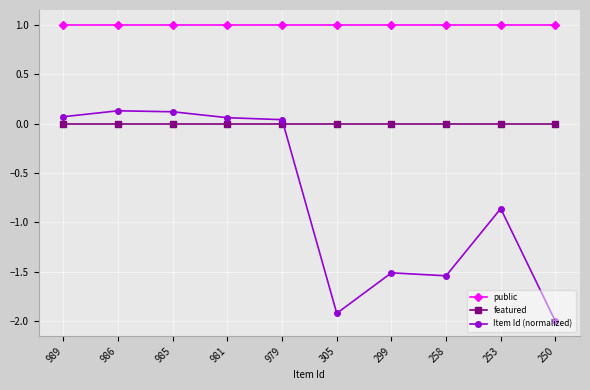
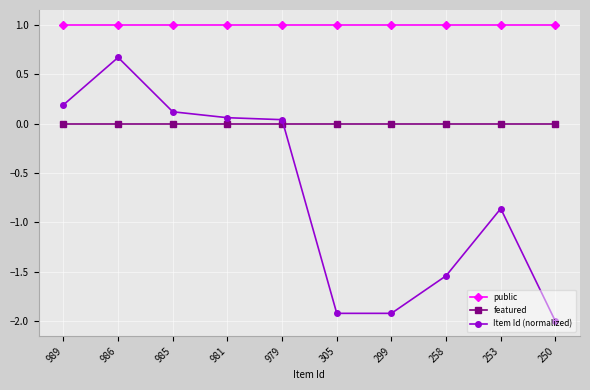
Item Id (normalized), 989: 0.1 -> 0.2
Item Id (normalized), 986: 0.1 -> 0.7
Item Id (normalized), 299: -1.5 -> -1.9
